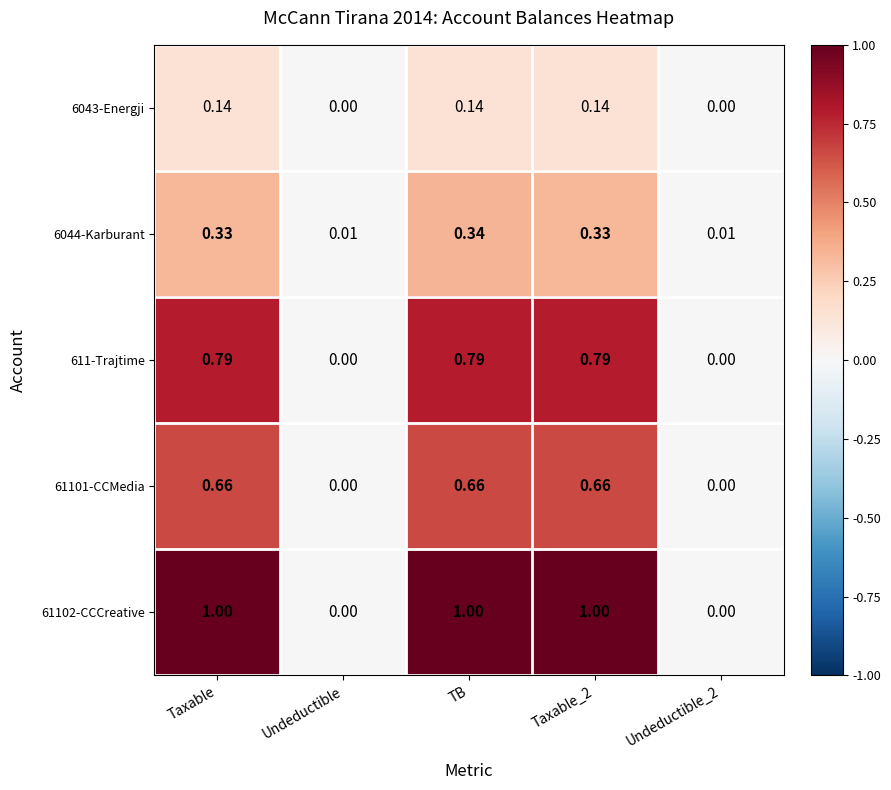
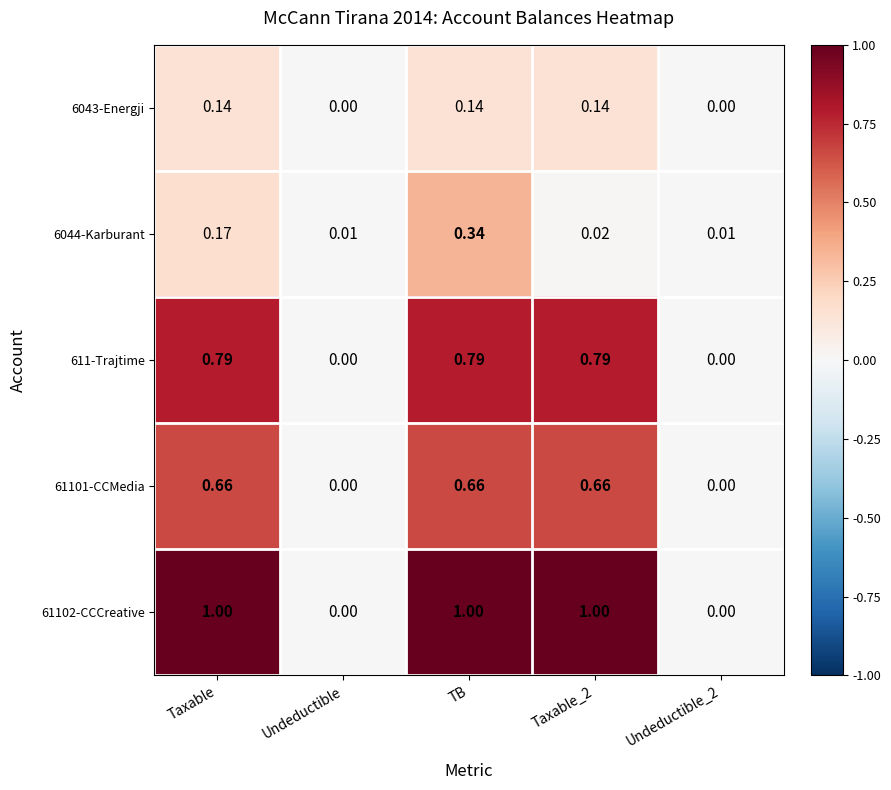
6044-Karburant, Taxable: 0.33 -> 0.17
6044-Karburant, Taxable_2: 0.33 -> 0.02
